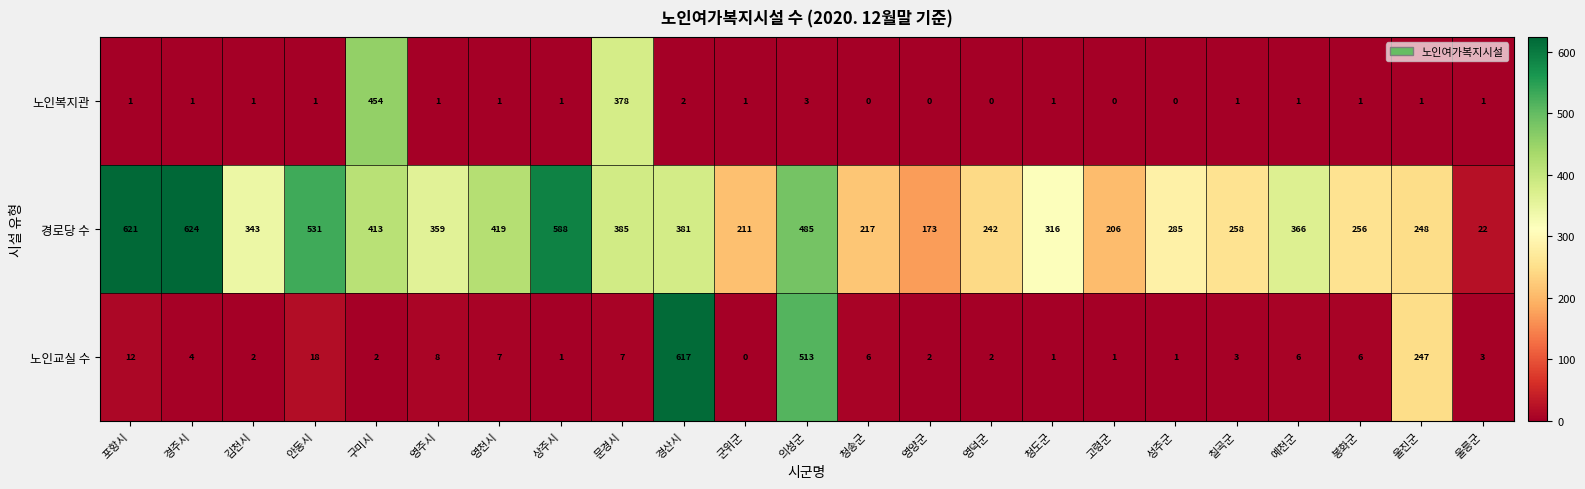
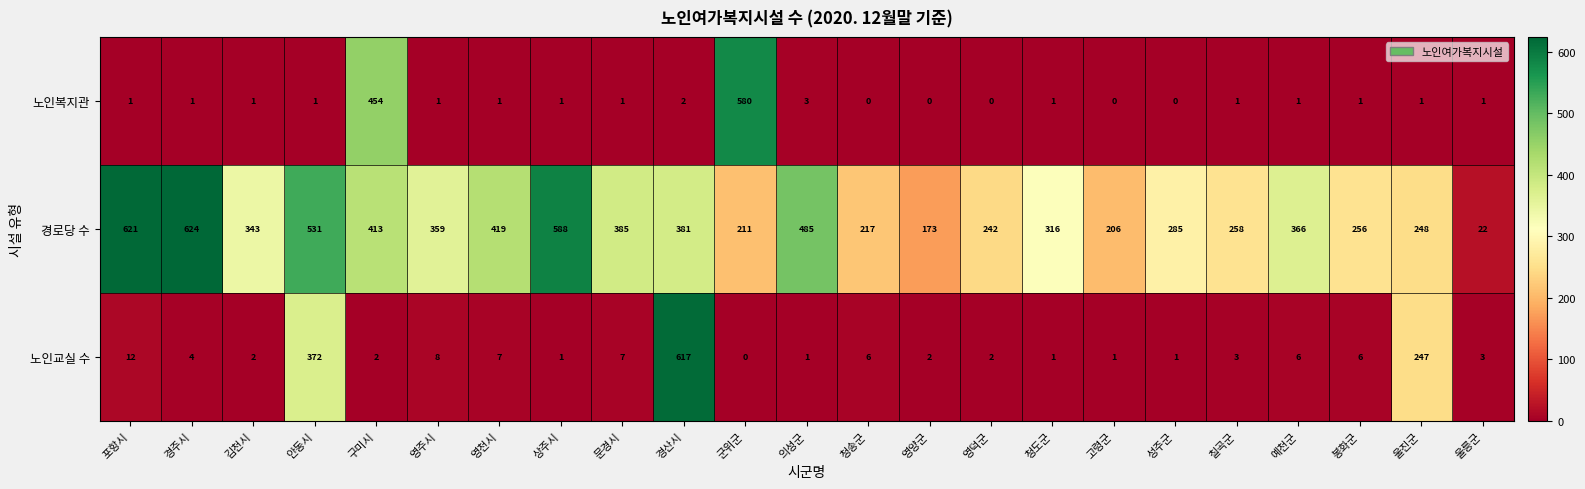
노인복지관, 문경시: 378 -> 1
노인복지관, 군위군: 1 -> 580
노인교실 수, 안동시: 18 -> 372
노인교실 수, 의성군: 513 -> 1
